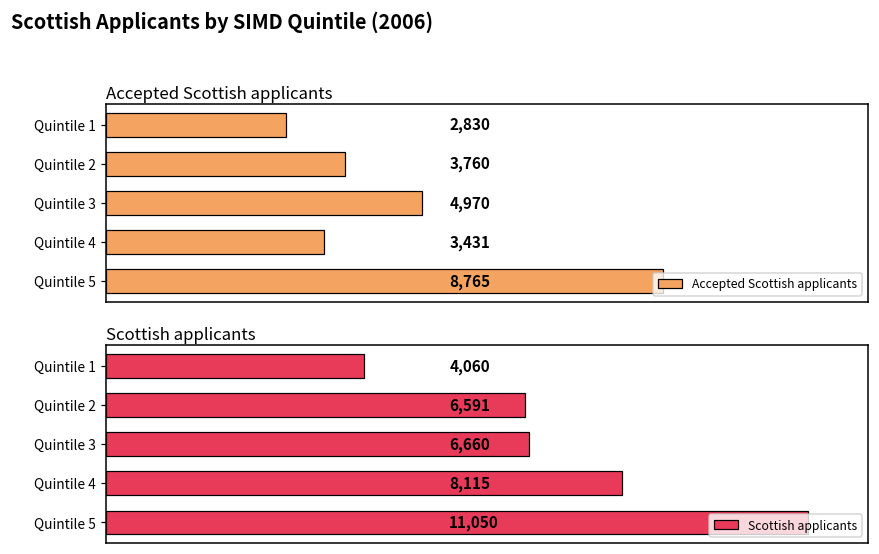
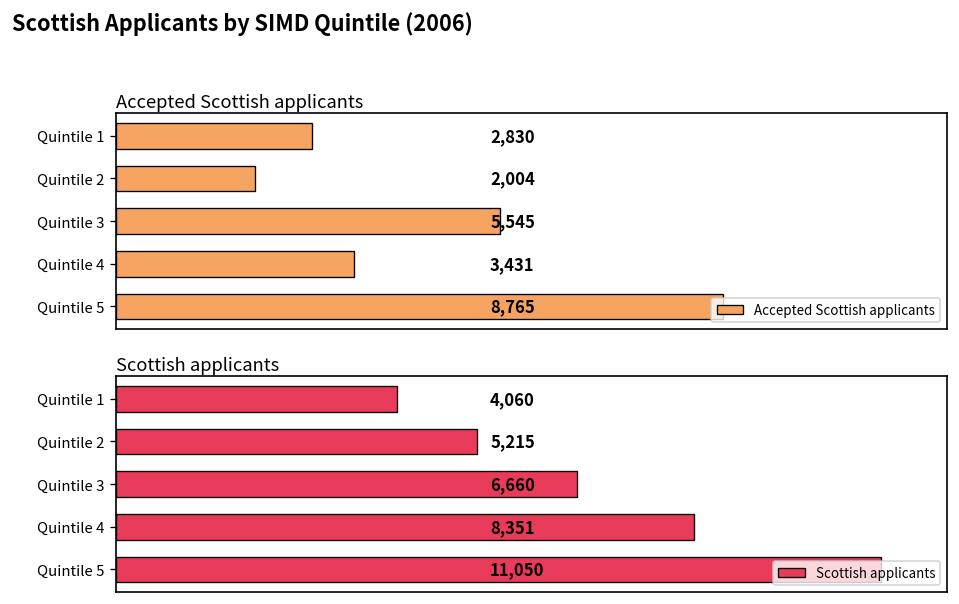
Accepted Scottish applicants, Quintile 2: 3,760 -> 2,004
Accepted Scottish applicants, Quintile 3: 4,970 -> 5,545
Scottish applicants, Quintile 2: 6,591 -> 5,215
Scottish applicants, Quintile 4: 8,115 -> 8,351
